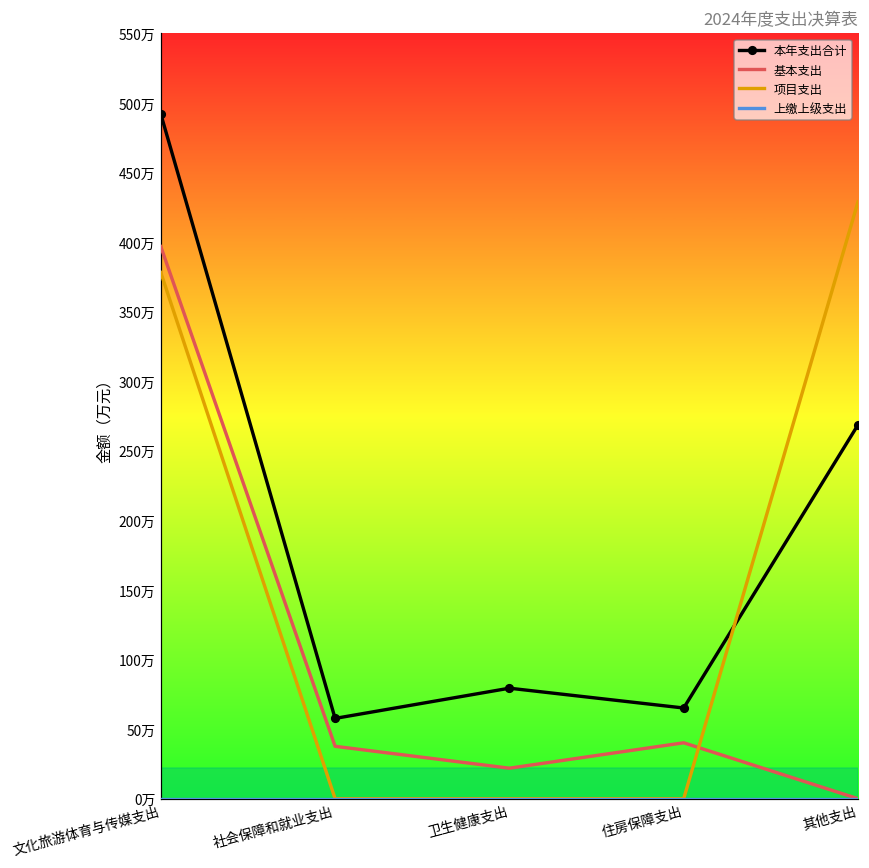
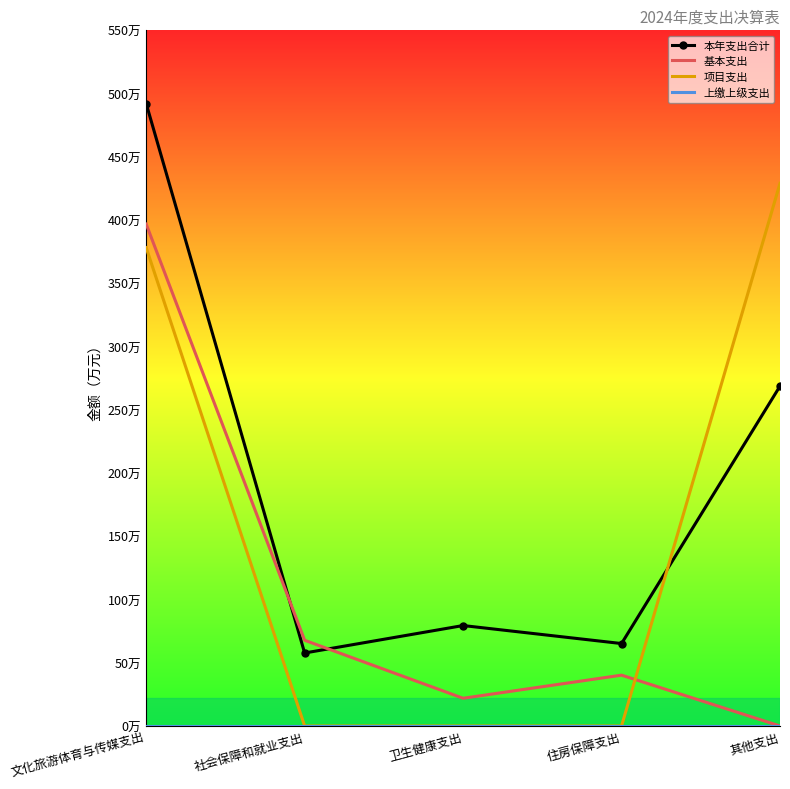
基本支出, 社会保障和就业支出: 38万 -> 68万
